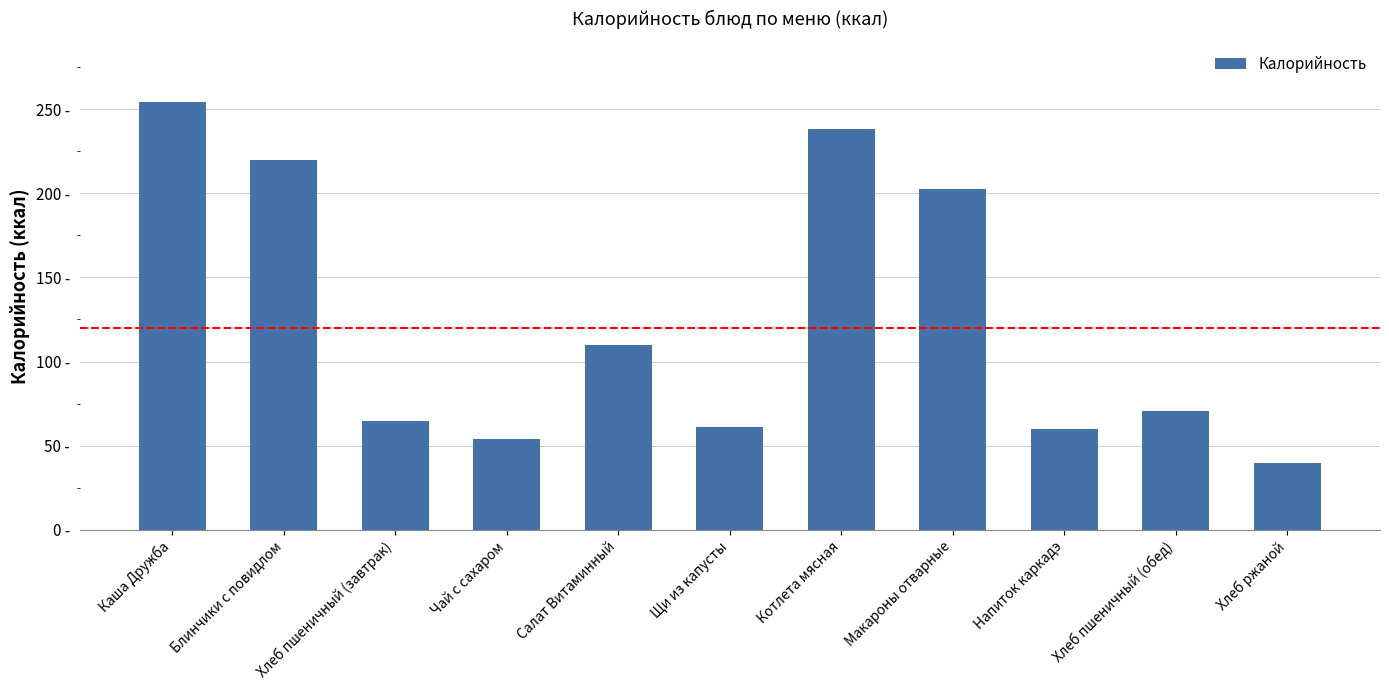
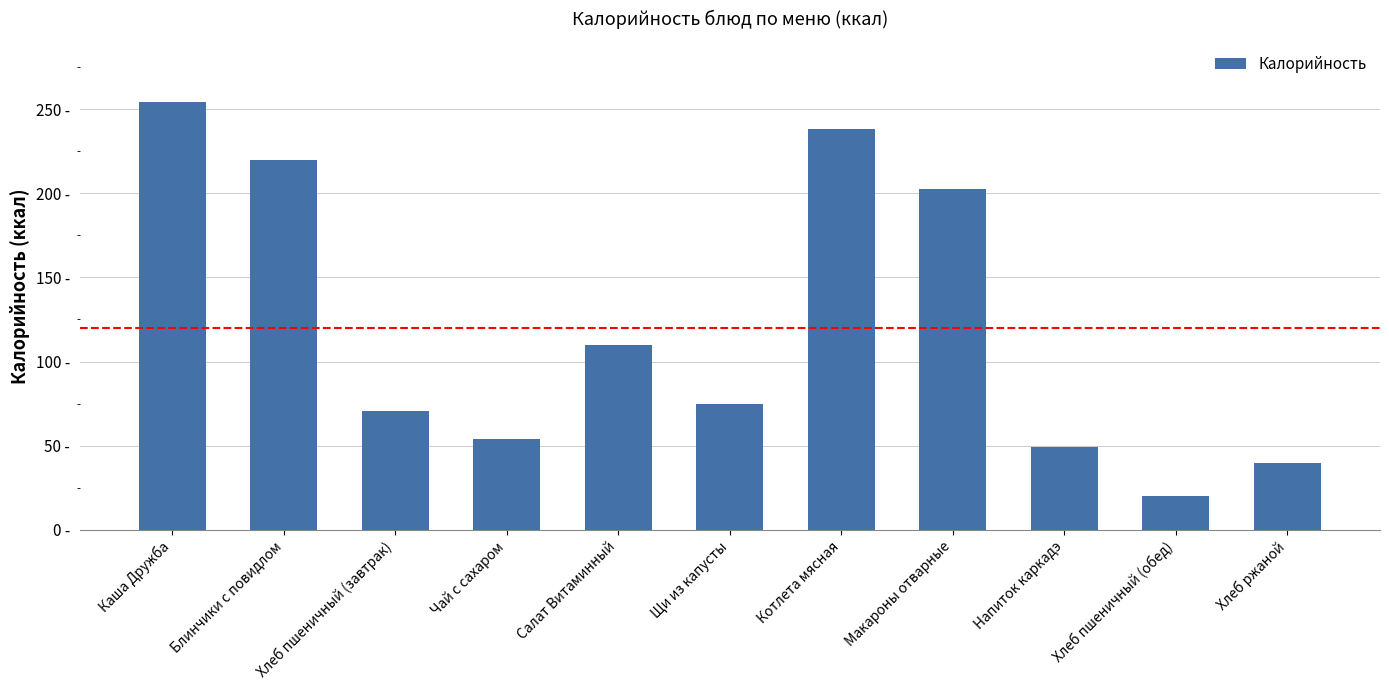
Хлеб пшеничный (завтрак): 65 - -> 71 -
Щи из капусты: 61 - -> 75 -
Напиток каркадэ: 60 - -> 49 -
Хлеб пшеничный (обед): 71 - -> 20 -
